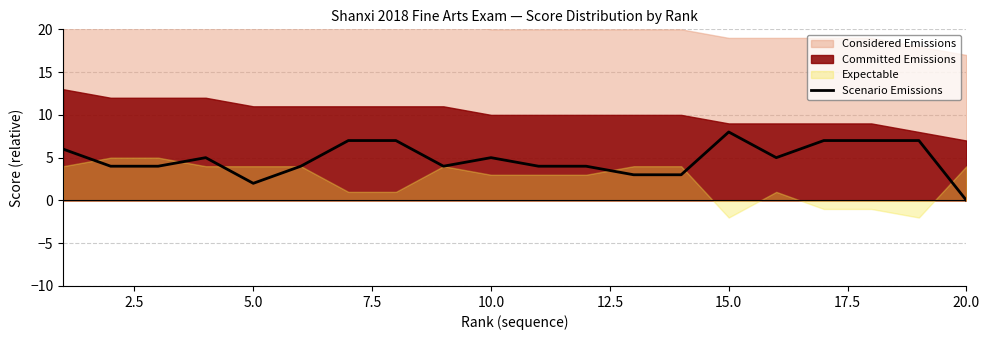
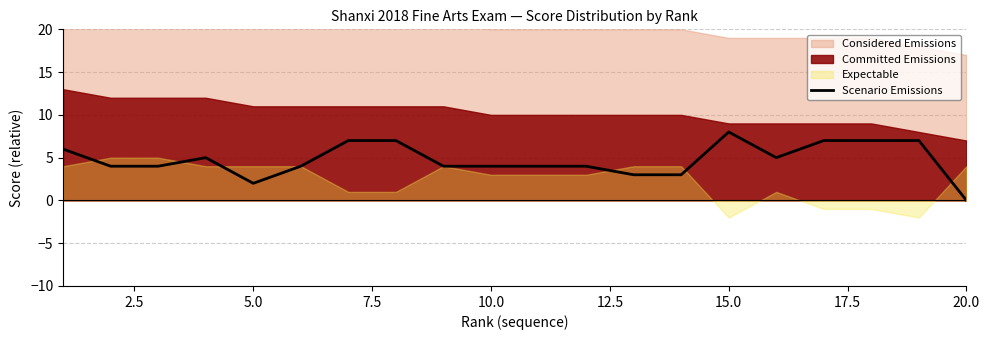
Scenario Emissions, 10.0: 5 -> 4
